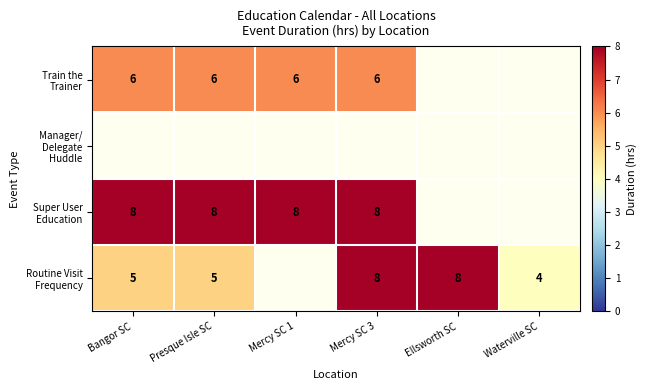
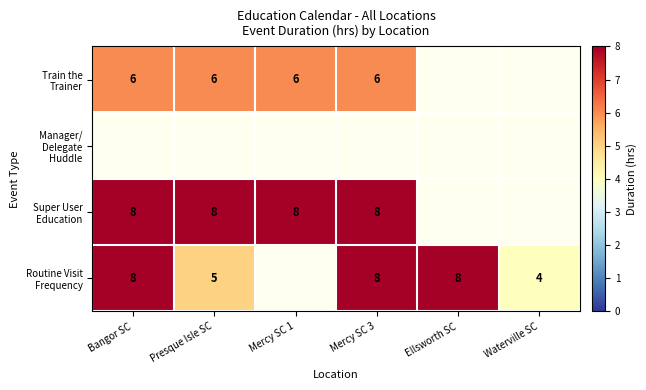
Routine Visit Frequency, Bangor SC: 5 -> 8
